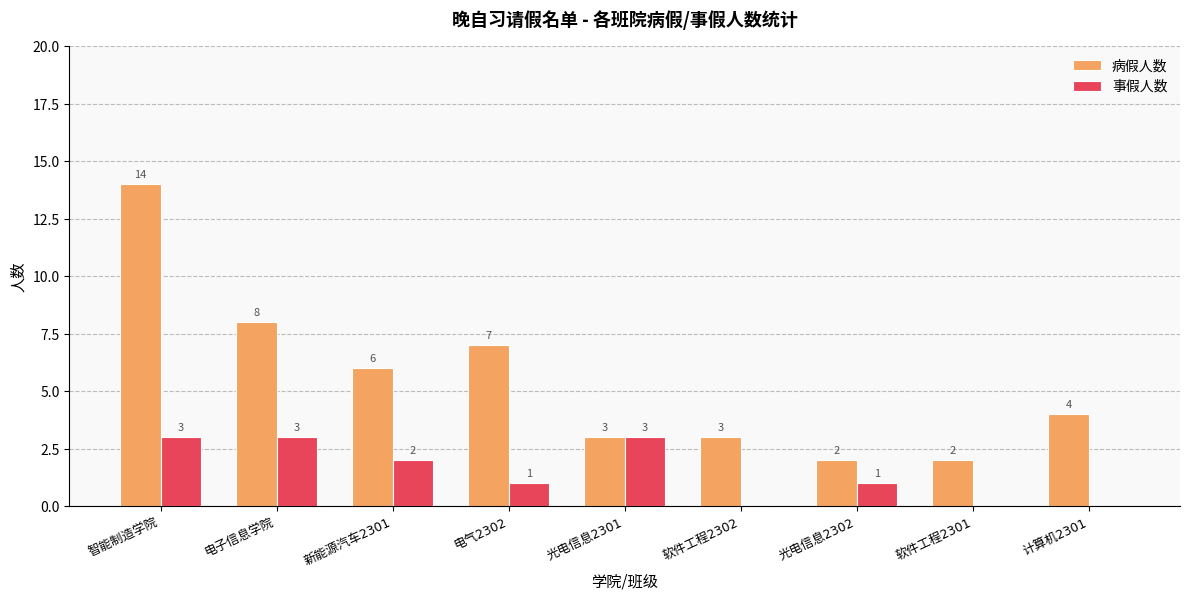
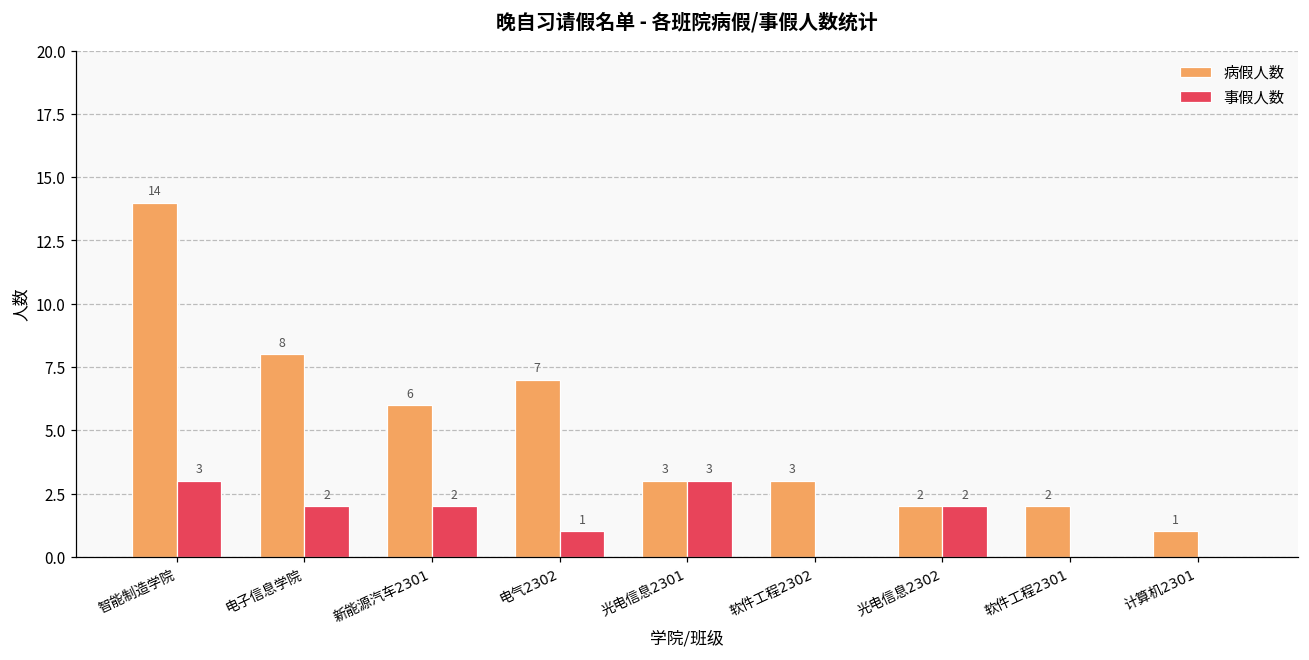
事假人数, 电子信息学院: 3 -> 2
事假人数, 光电信息2302: 1 -> 2
病假人数, 计算机2301: 4 -> 1
